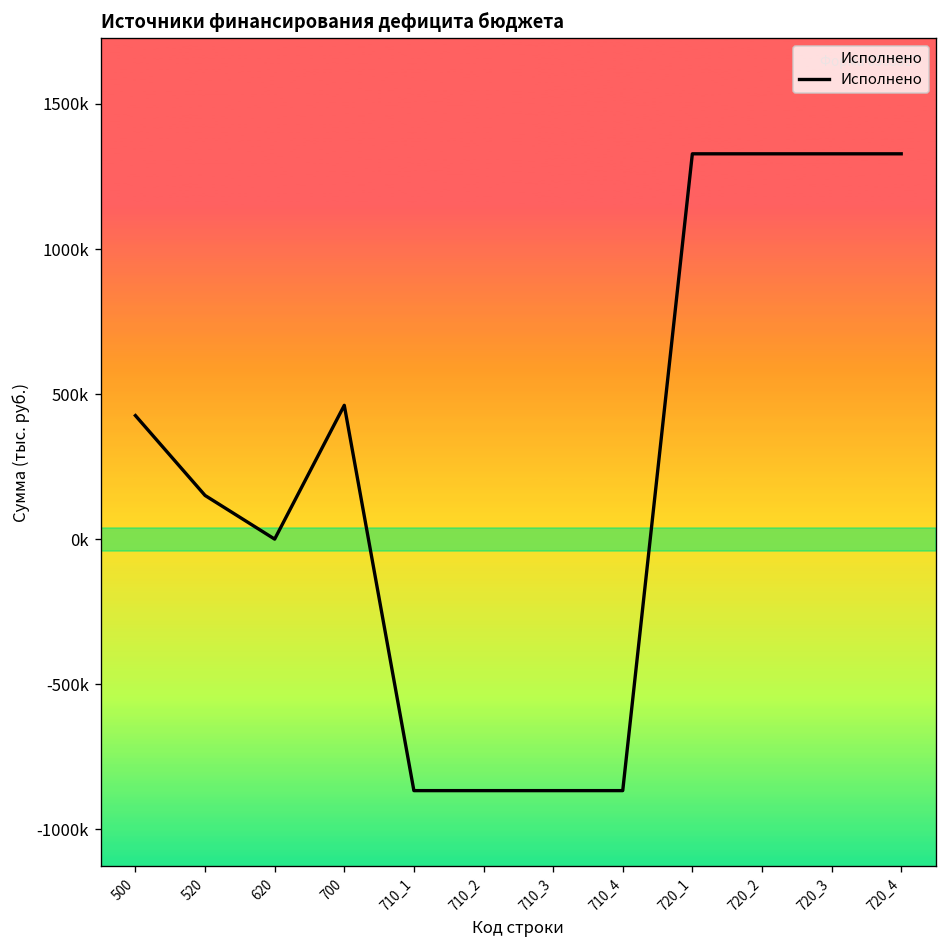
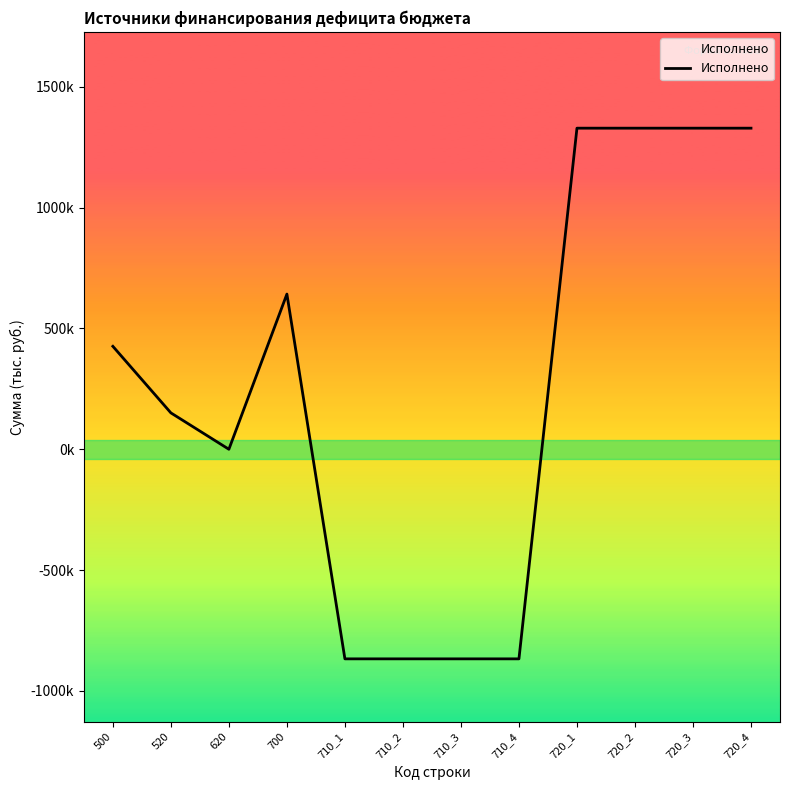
Исполнено, 700: 460000 -> 640000
